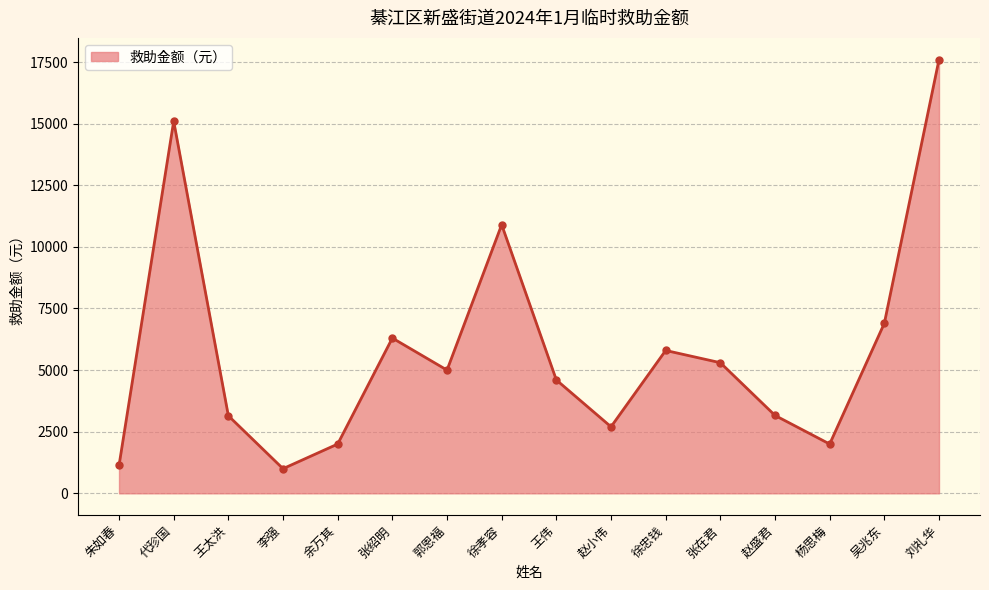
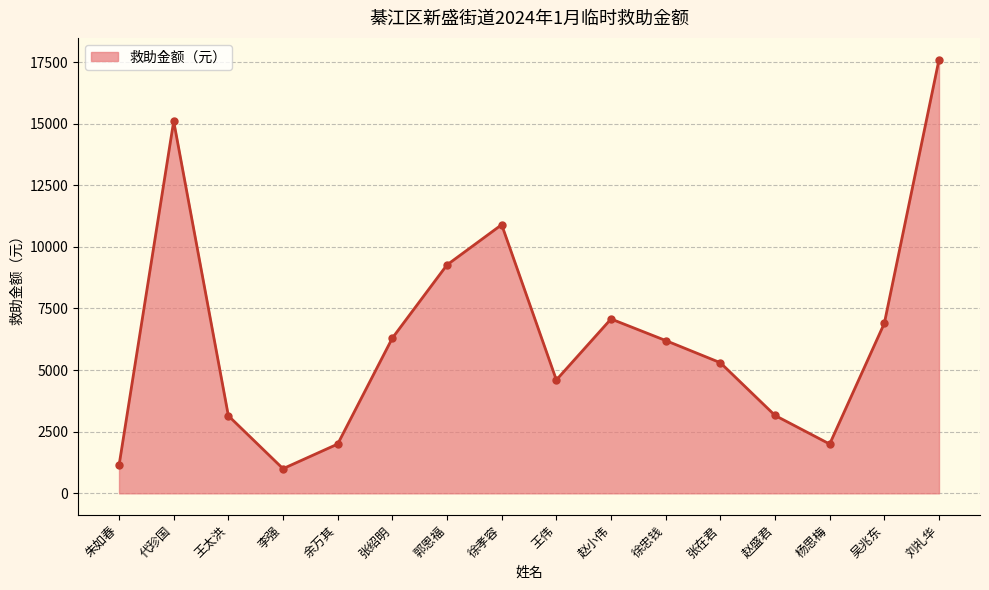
郭恩福: 5000 -> 9300
赵小伟: 2700 -> 7100
徐忠钱: 5800 -> 6200
